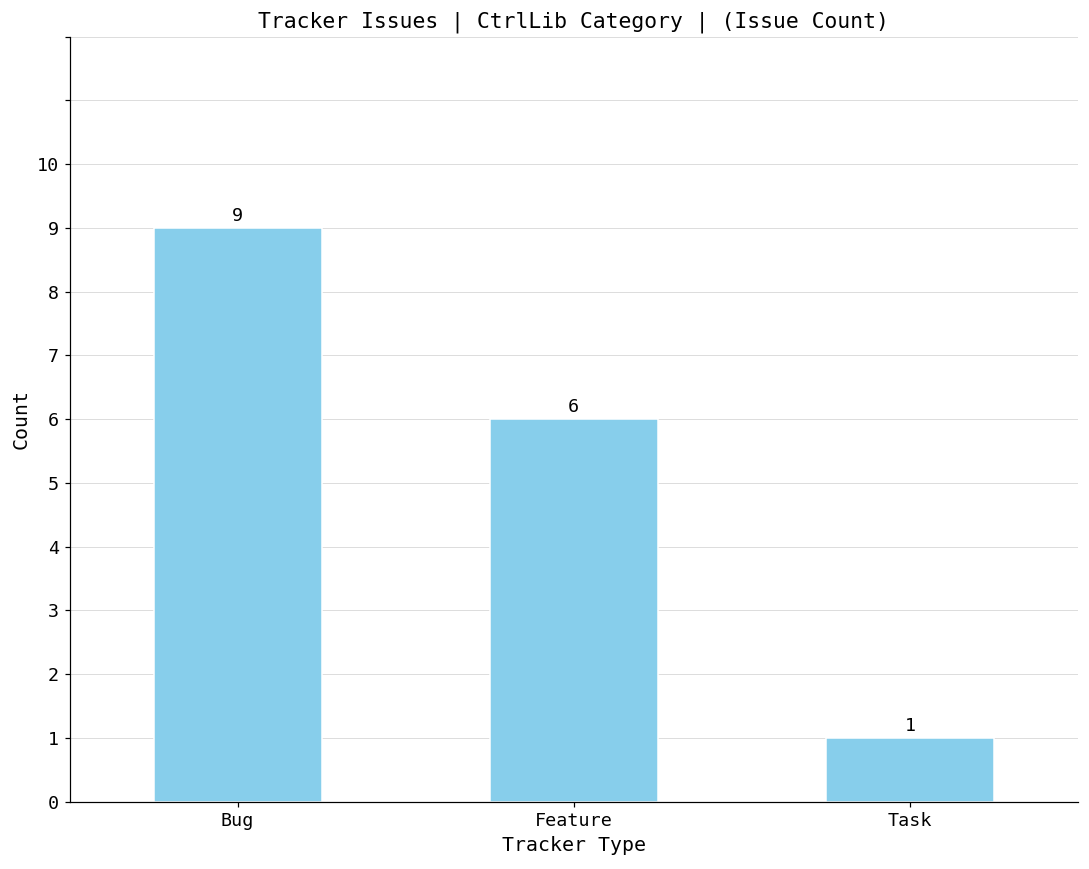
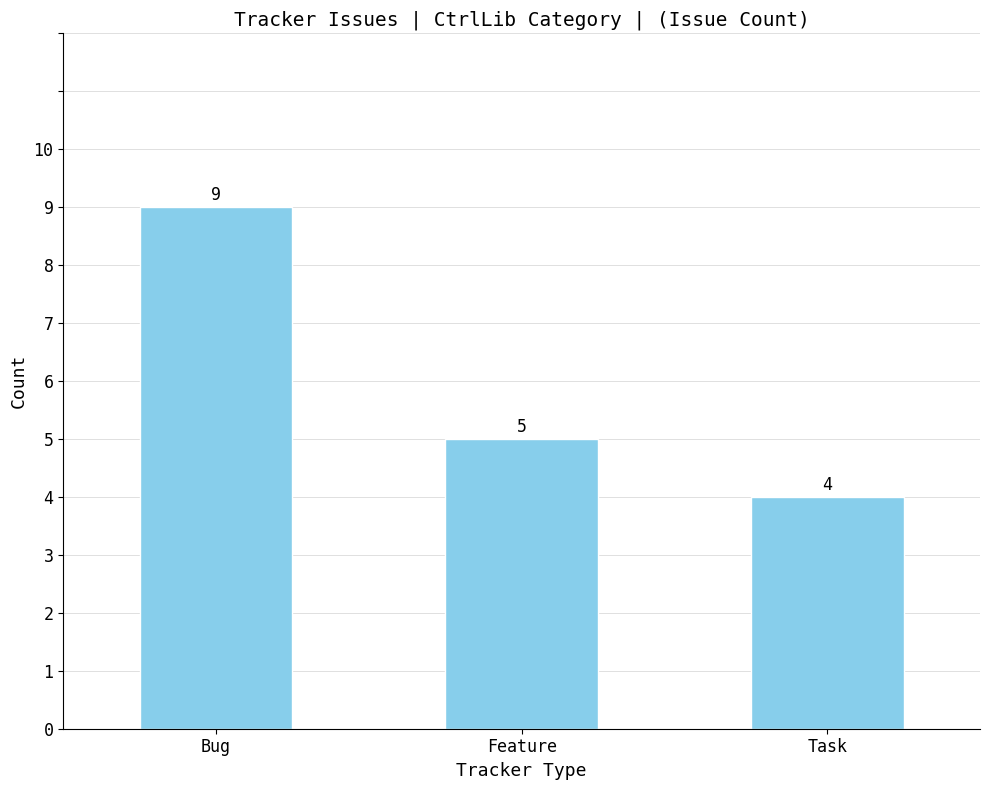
Feature: 6 -> 5
Task: 1 -> 4
